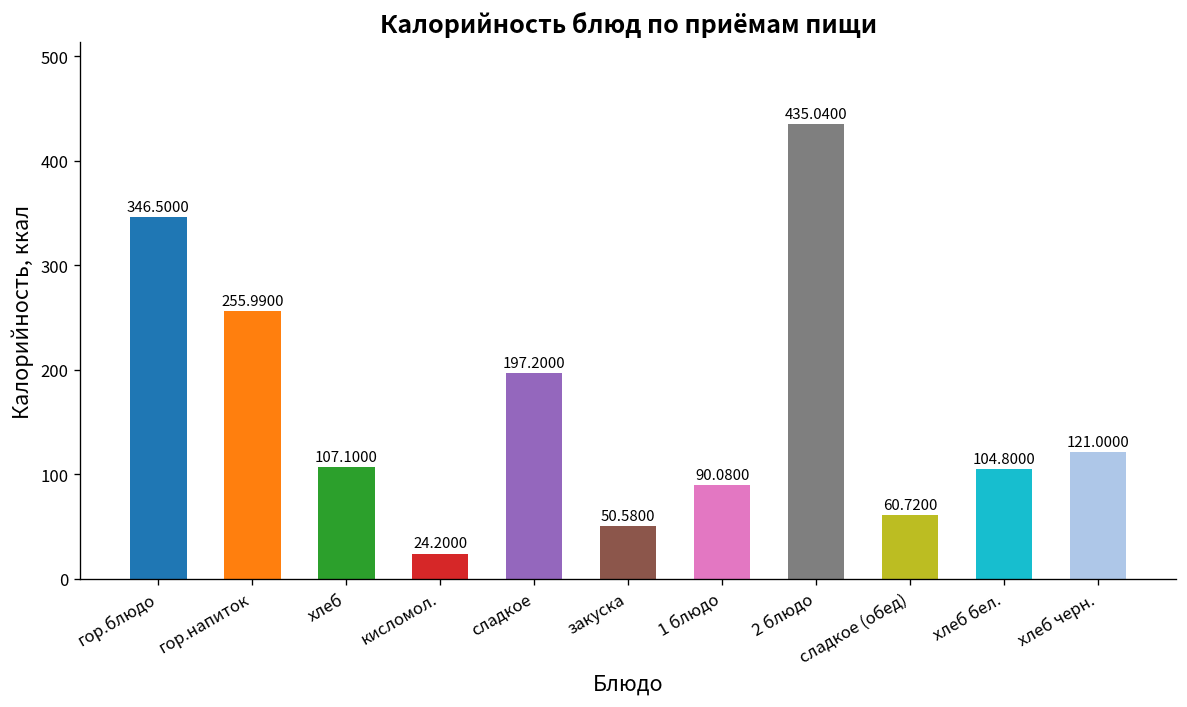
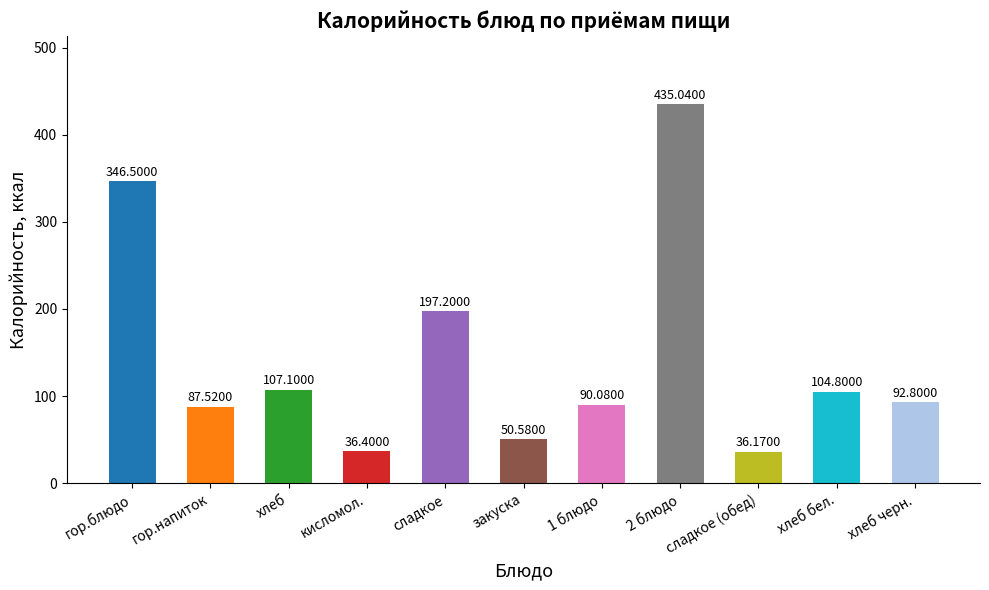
гор.напиток: 255.9900 -> 87.5200
кисломол.: 24.2000 -> 36.4000
сладкое (обед): 60.7200 -> 36.1700
хлеб черн.: 121.0000 -> 92.8000
